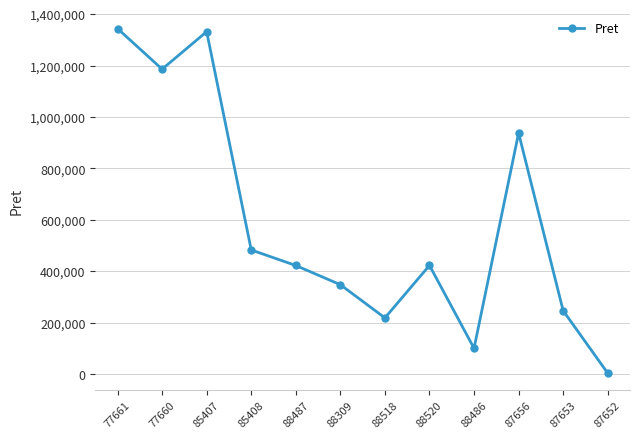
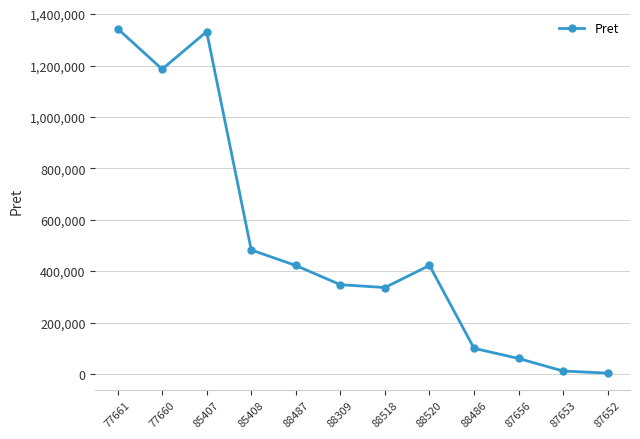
88518: 220,000 -> 340,000
87656: 940,000 -> 60,000
87653: 250,000 -> 10,000
